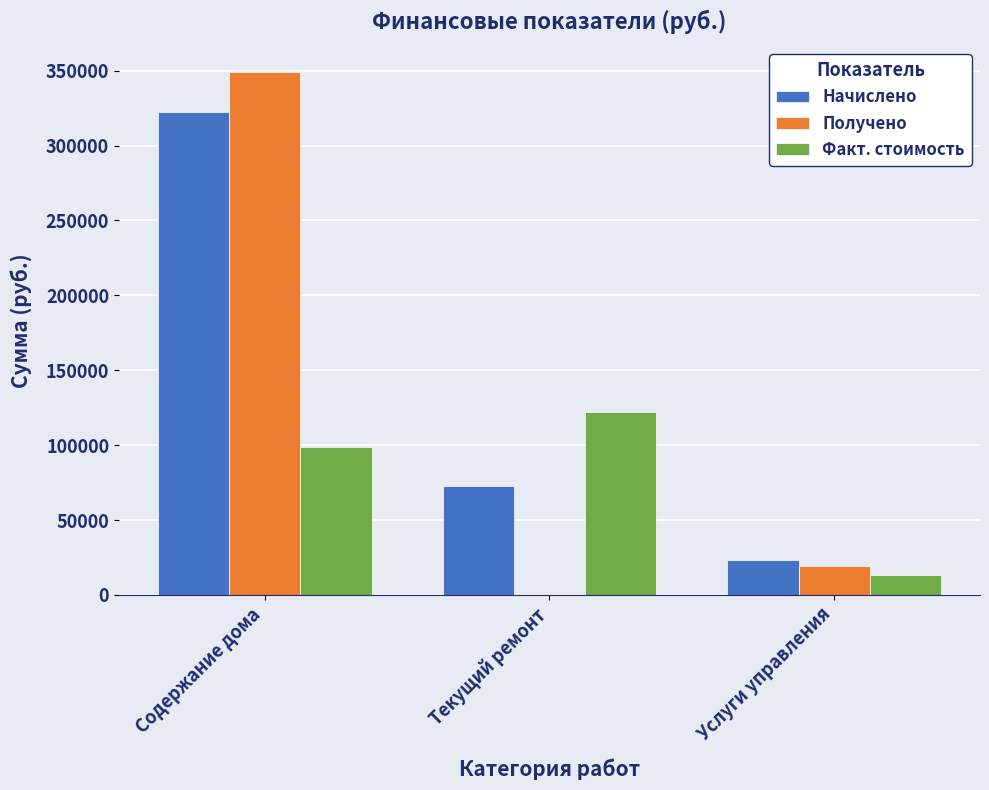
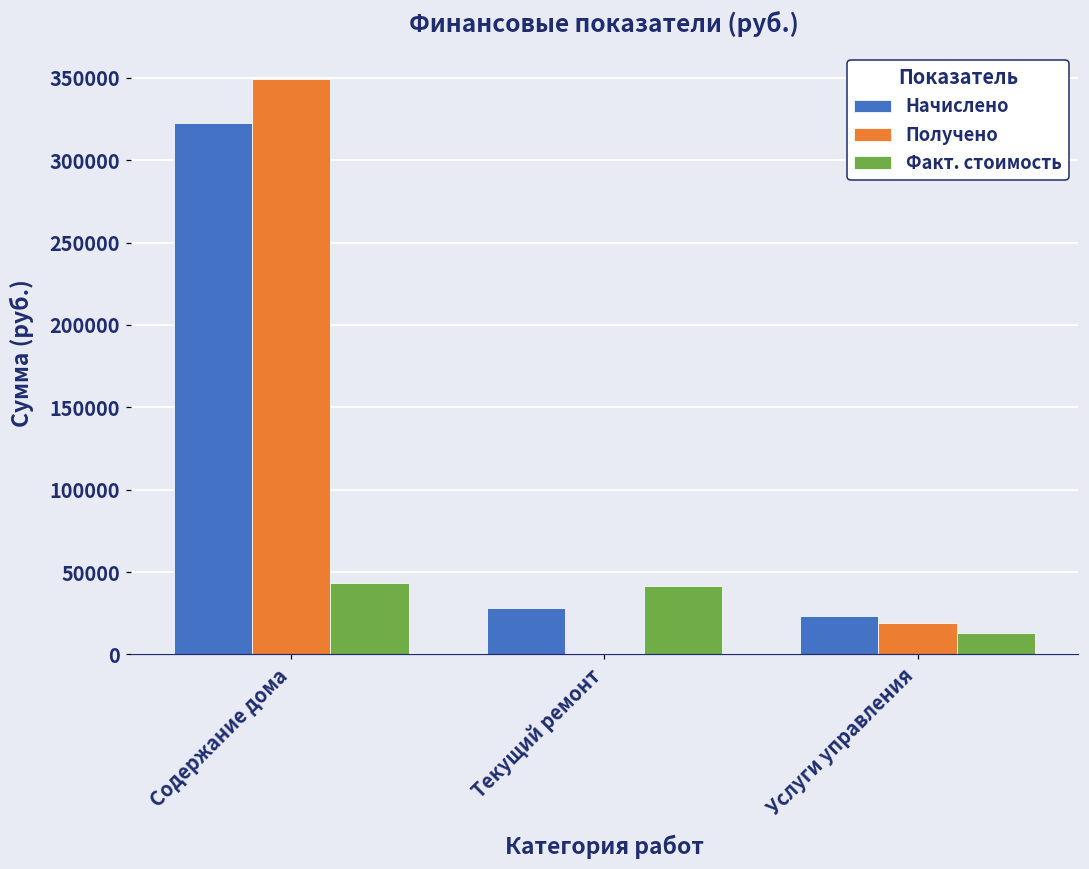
Факт. стоимость, Содержание дома: 99000 -> 44000
Начислено, Текущий ремонт: 73000 -> 28000
Факт. стоимость, Текущий ремонт: 122000 -> 42000
